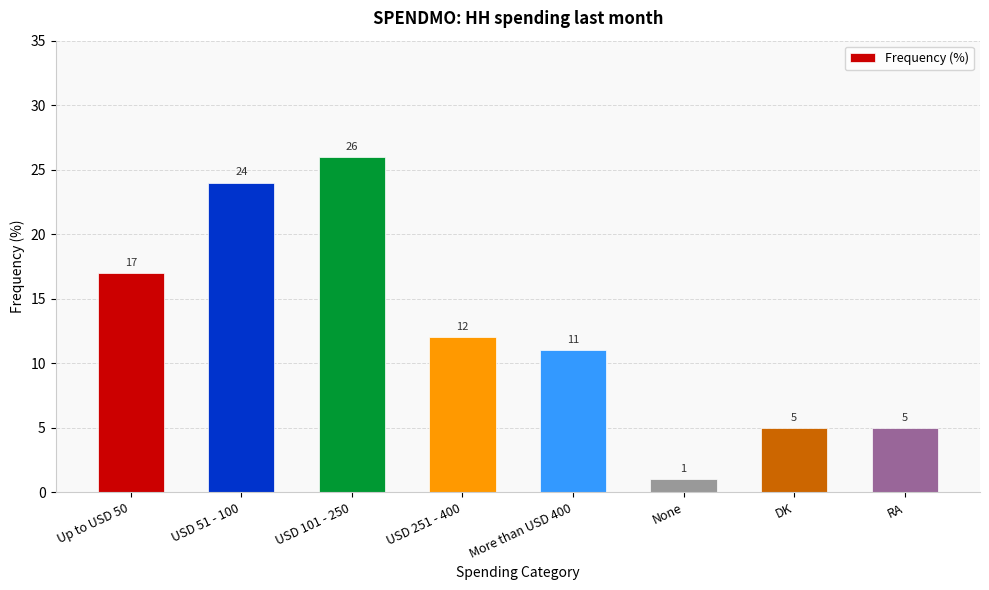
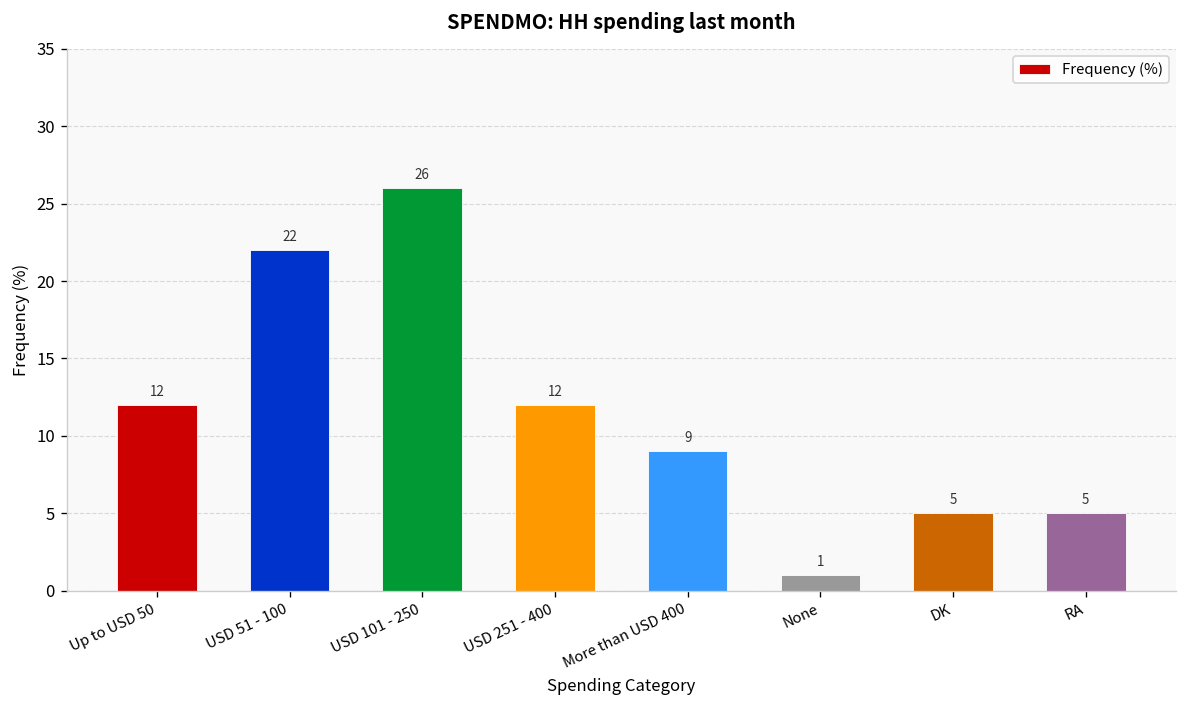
Up to USD 50: 17 -> 12
USD 51 - 100: 24 -> 22
More than USD 400: 11 -> 9
